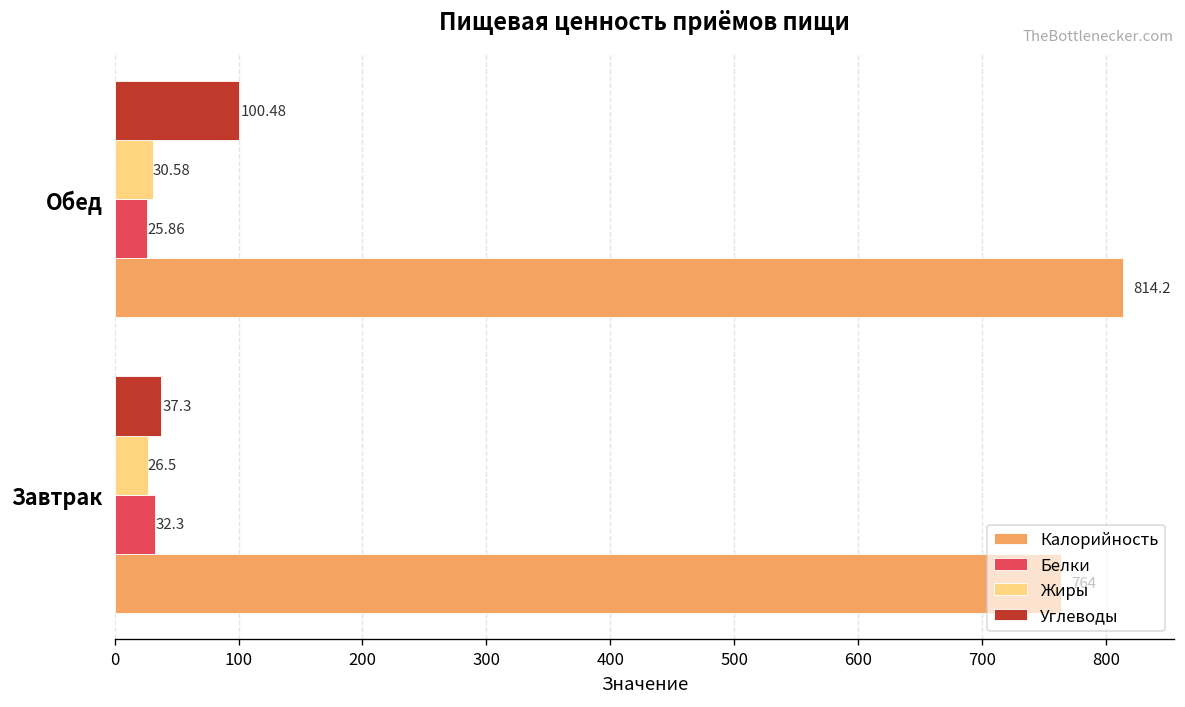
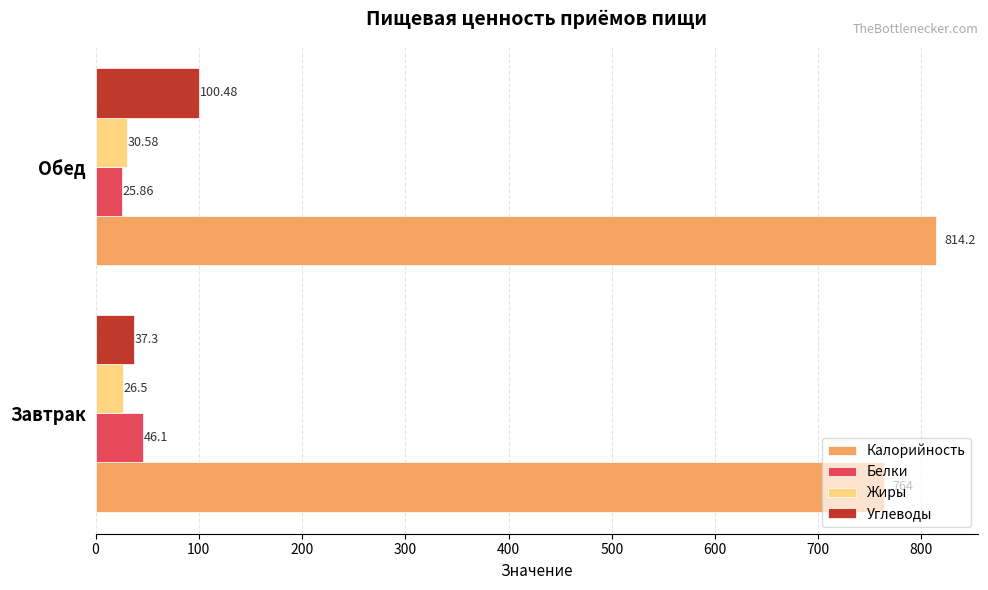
Белки, Завтрак: 32.3 -> 46.1
